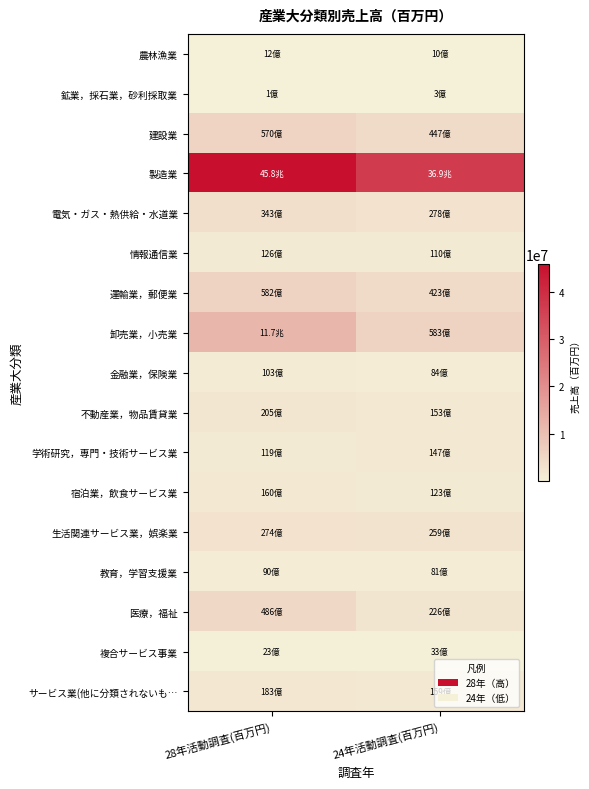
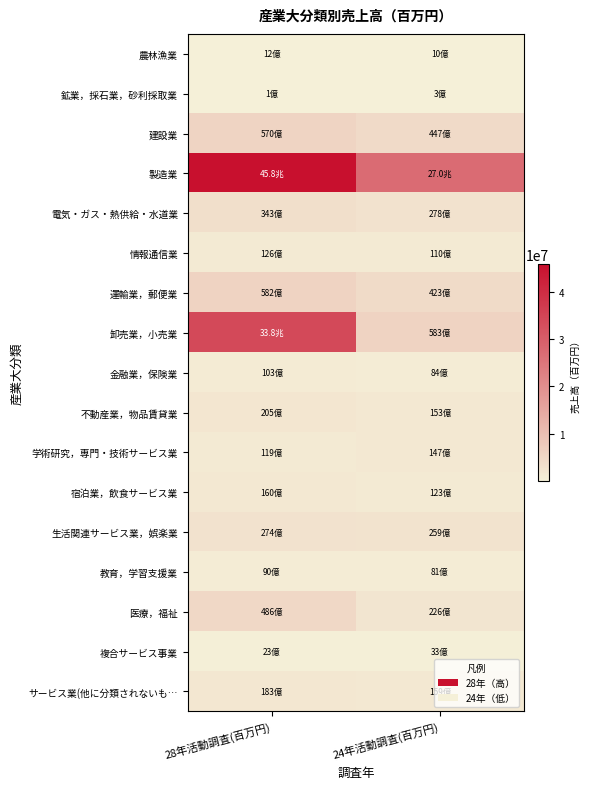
製造業, 24年活動調査(百万円): 36.9兆 -> 27.0兆
卸売業，小売業, 28年活動調査(百万円): 11.7兆 -> 33.8兆
